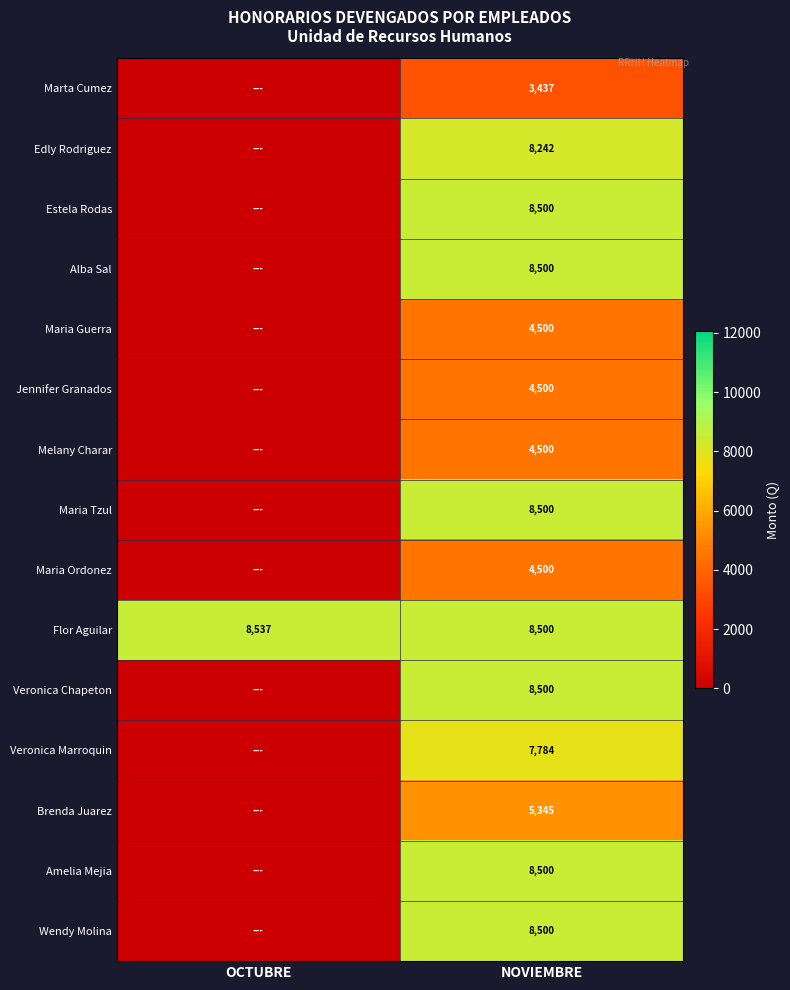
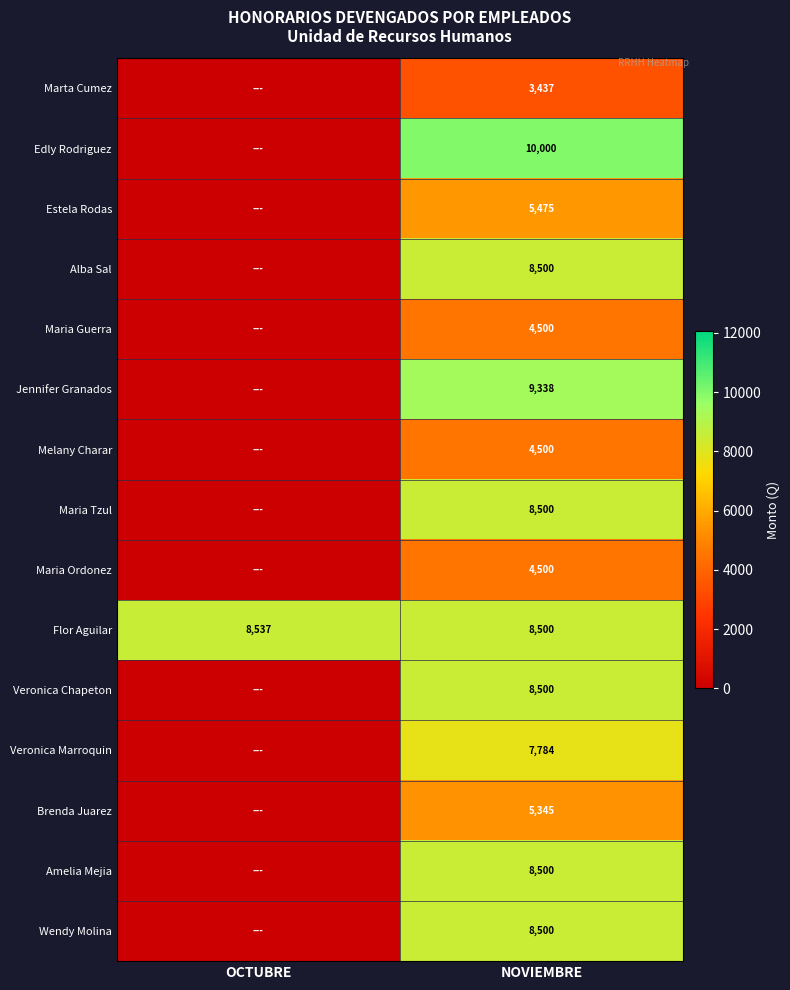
Edly Rodriguez, NOVIEMBRE: 8,242 -> 10,000
Estela Rodas, NOVIEMBRE: 8,500 -> 5,475
Jennifer Granados, NOVIEMBRE: 4,500 -> 9,338
